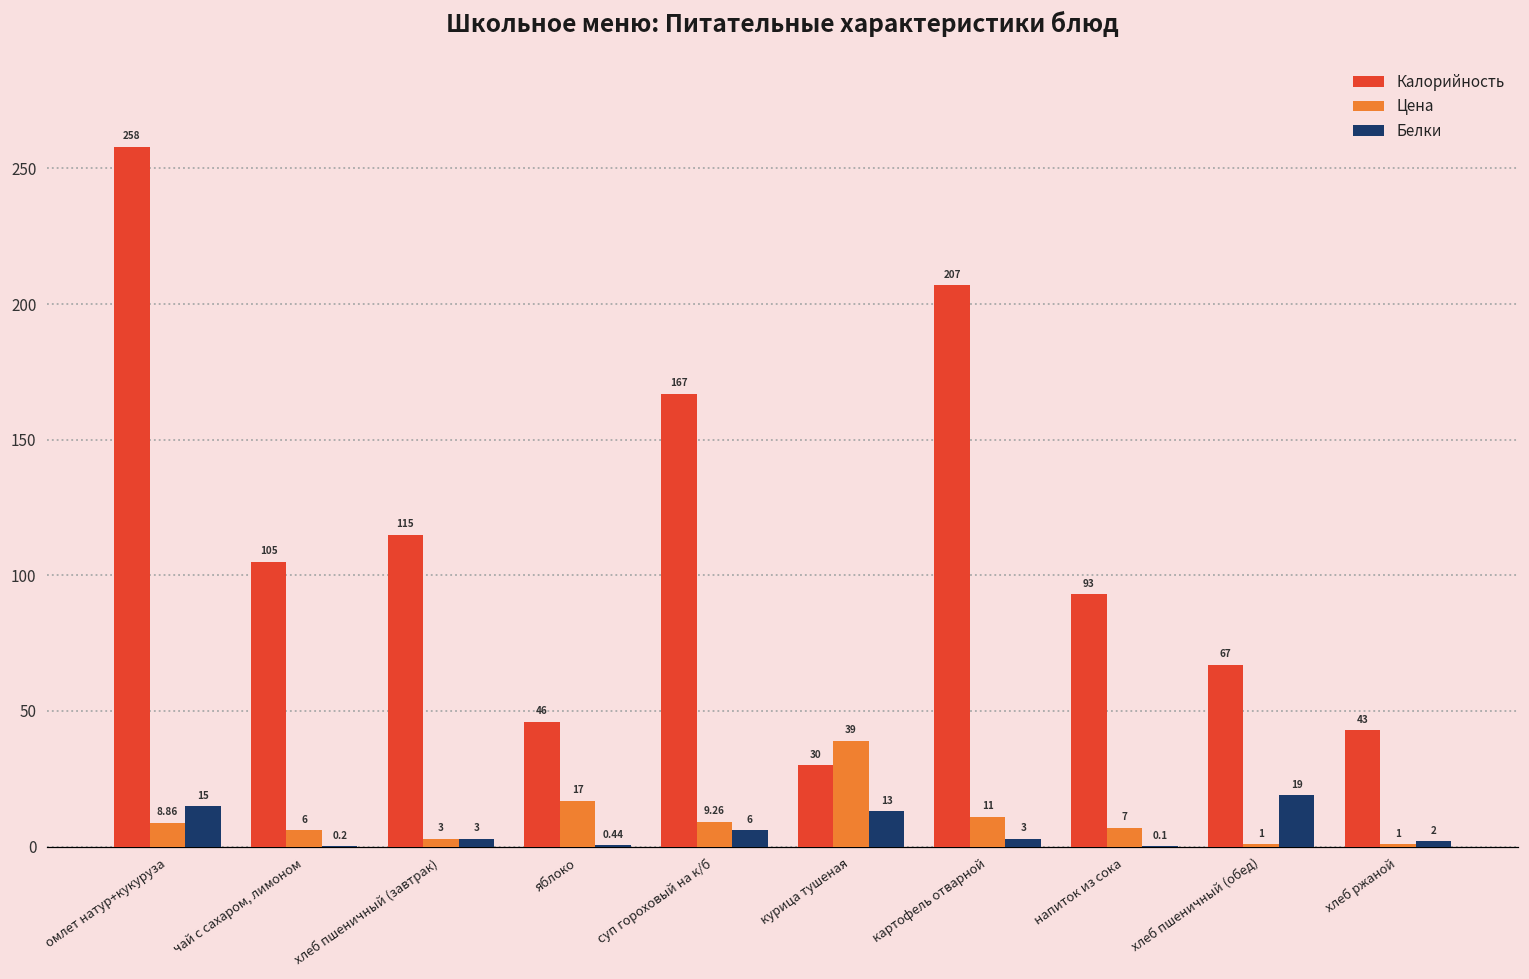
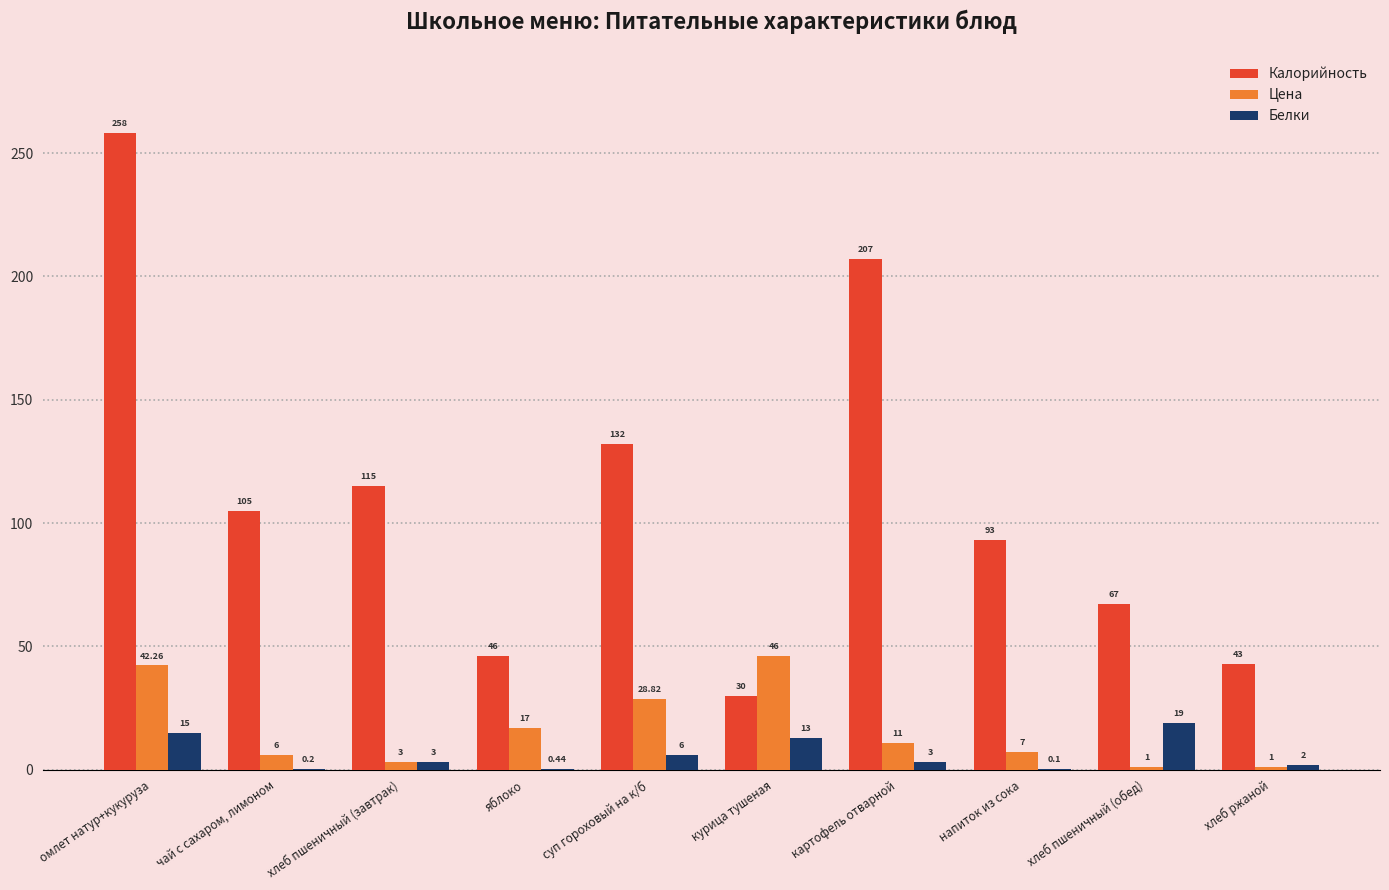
Цена, омлет натур+кукуруза: 8.86 -> 42.26
Калорийность, суп гороховый на к/б: 167 -> 132
Цена, суп гороховый на к/б: 9.26 -> 28.82
Цена, курица тушеная: 39 -> 46
